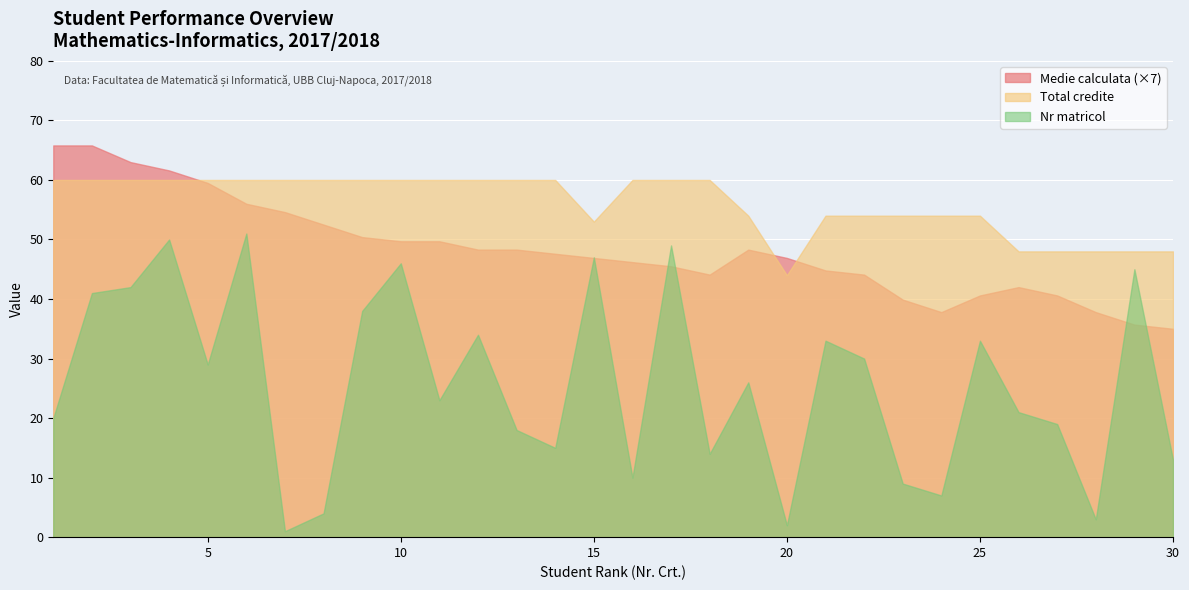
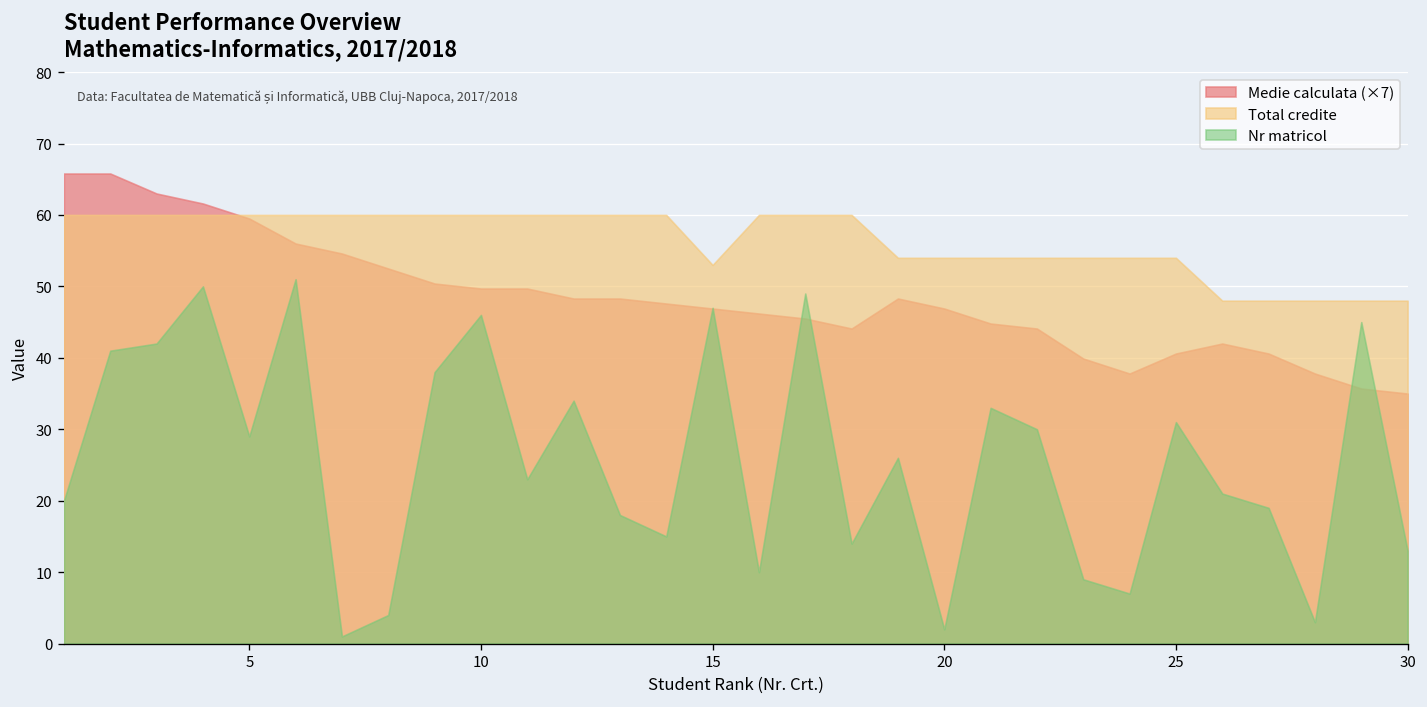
Total credite, 20: 44 -> 54
Nr matricol, 25: 33 -> 31
